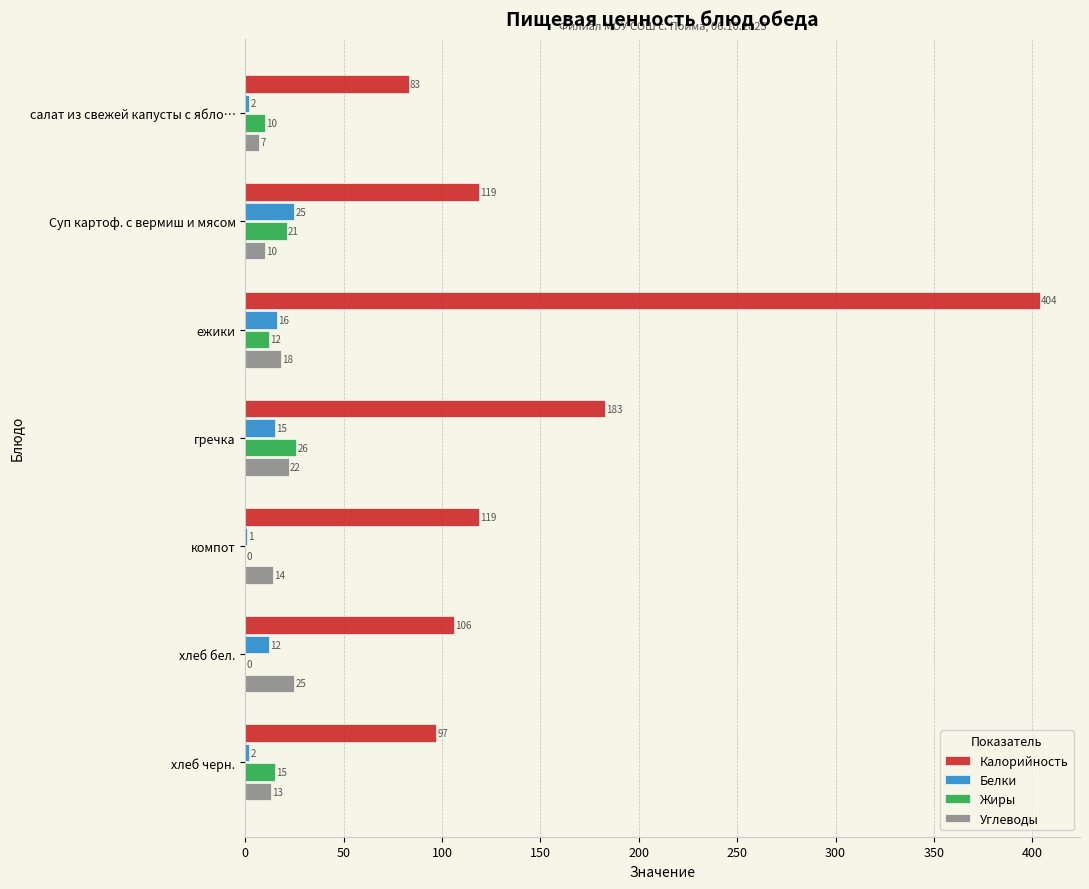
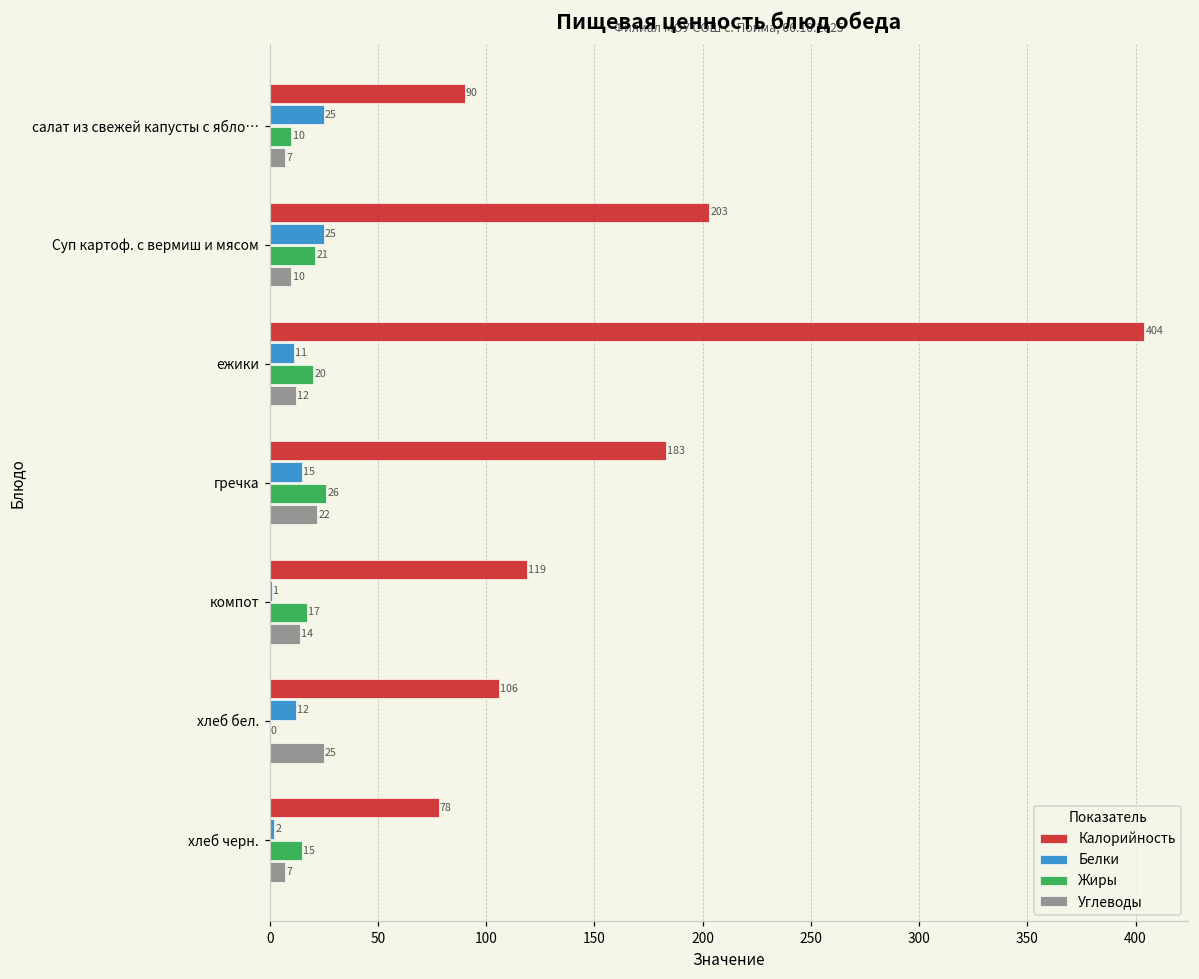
Калорийность, салат из свежей капусты с ябло…: 83 -> 90
Белки, салат из свежей капусты с ябло…: 2 -> 25
Калорийность, Суп картоф. с вермиш и мясом: 119 -> 203
Белки, ежики: 16 -> 11
Жиры, ежики: 12 -> 20
Углеводы, ежики: 18 -> 12
Жиры, компот: 0 -> 17
Калорийность, хлеб черн.: 97 -> 78
Углеводы, хлеб черн.: 13 -> 7
